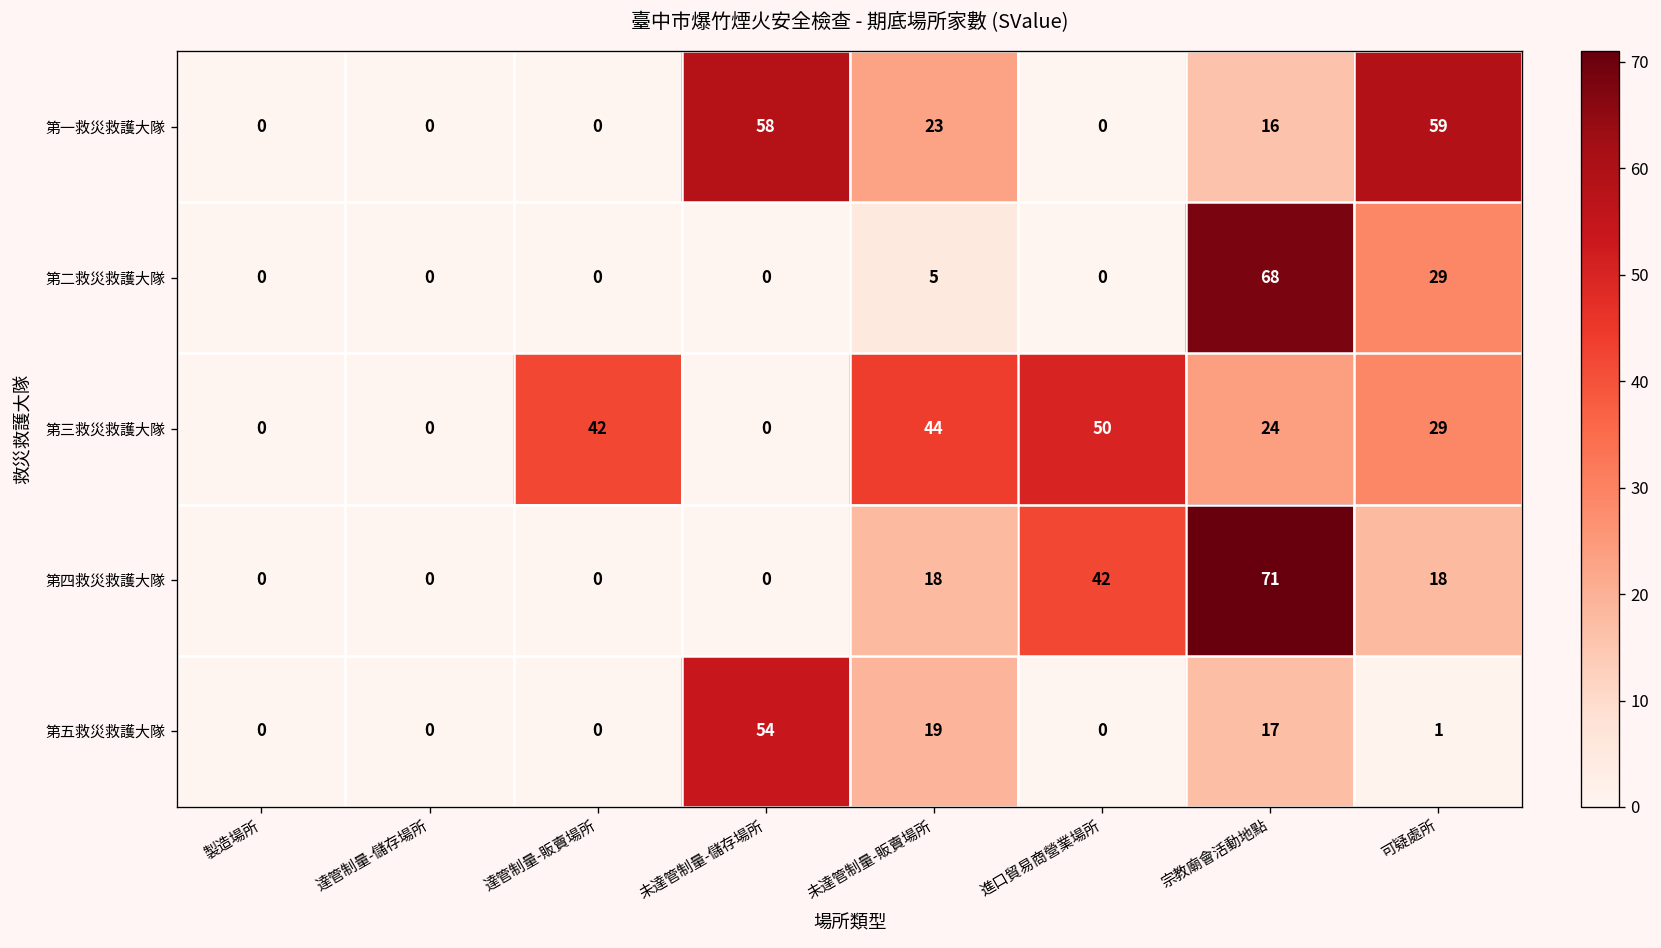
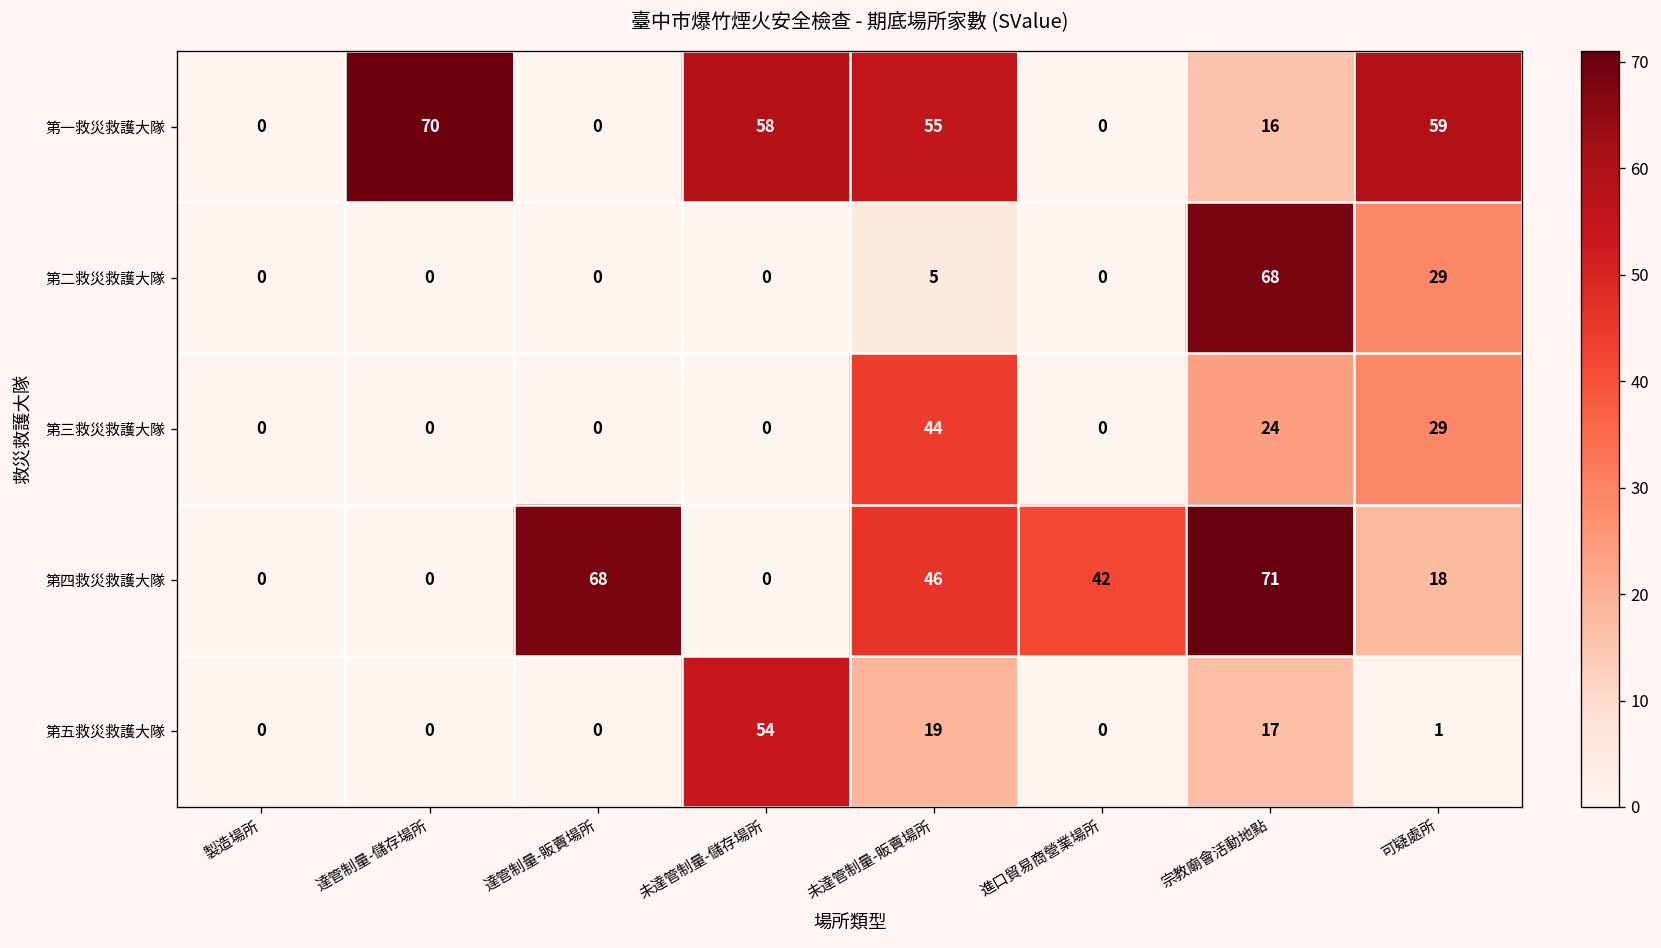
第一救災救護大隊, 達管制量-儲存場所: 0 -> 70
第一救災救護大隊, 未達管制量-販賣場所: 23 -> 55
第三救災救護大隊, 達管制量-販賣場所: 42 -> 0
第三救災救護大隊, 進口貿易商營業場所: 50 -> 0
第四救災救護大隊, 達管制量-販賣場所: 0 -> 68
第四救災救護大隊, 未達管制量-販賣場所: 18 -> 46
